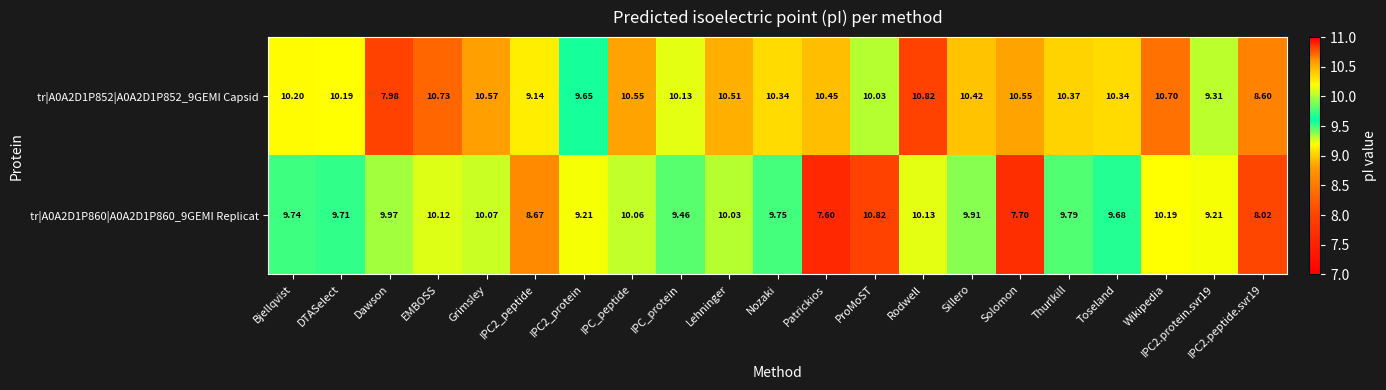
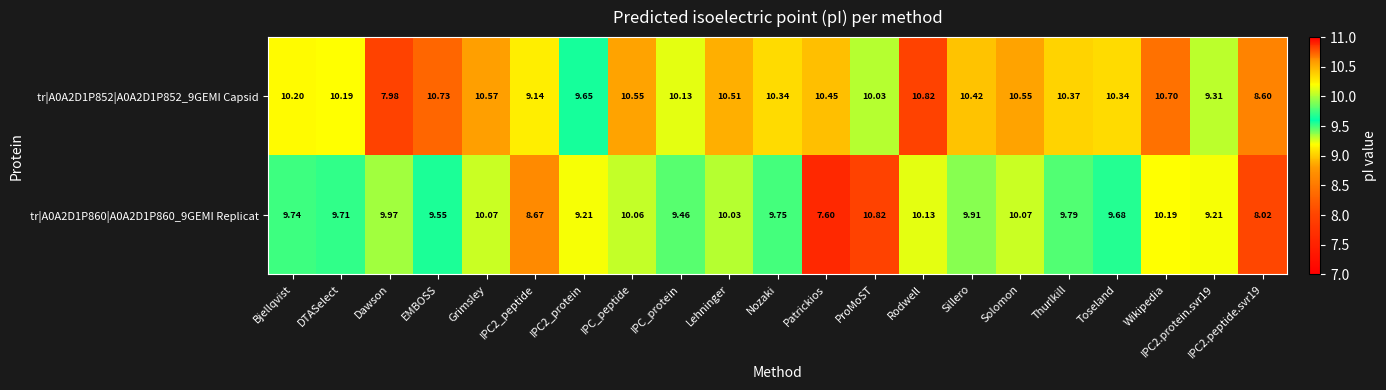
tr|A0A2D1P860|A0A2D1P860_9GEMI Replicat, EMBOSS: 10.12 -> 9.55
tr|A0A2D1P860|A0A2D1P860_9GEMI Replicat, Solomon: 7.70 -> 10.07
